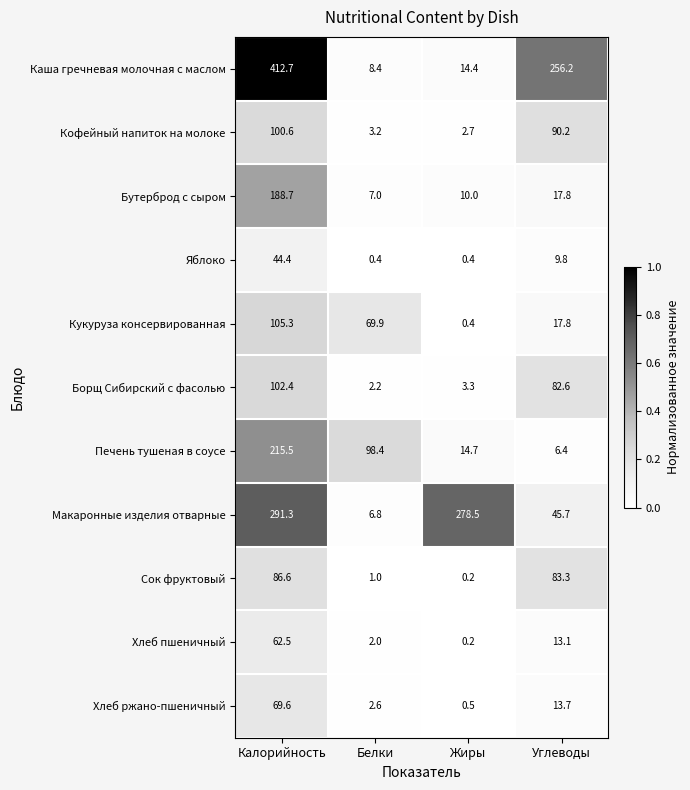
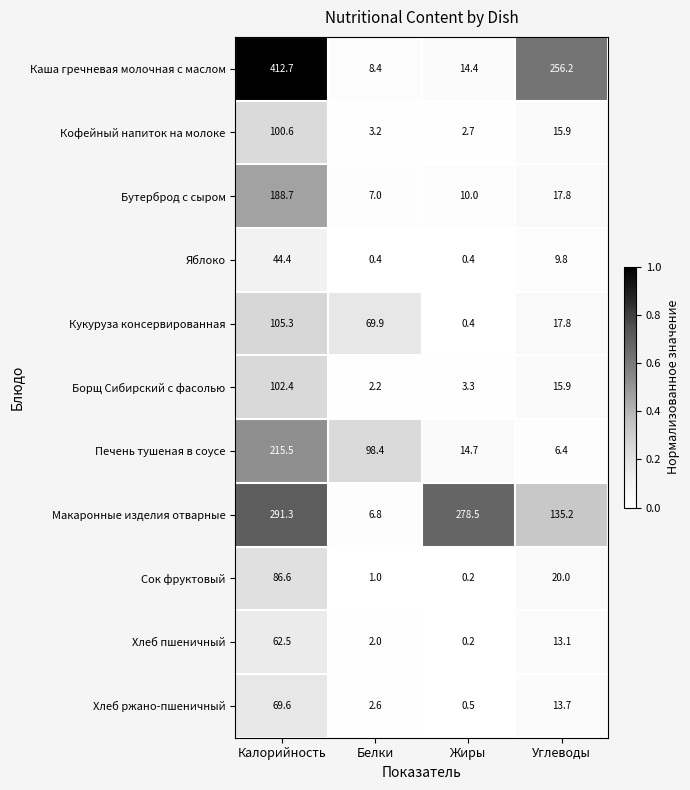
Кофейный напиток на молоке, Углеводы: 90.2 -> 15.9
Борщ Сибирский с фасолью, Углеводы: 82.6 -> 15.9
Макаронные изделия отварные, Углеводы: 45.7 -> 135.2
Сок фруктовый, Углеводы: 83.3 -> 20.0
